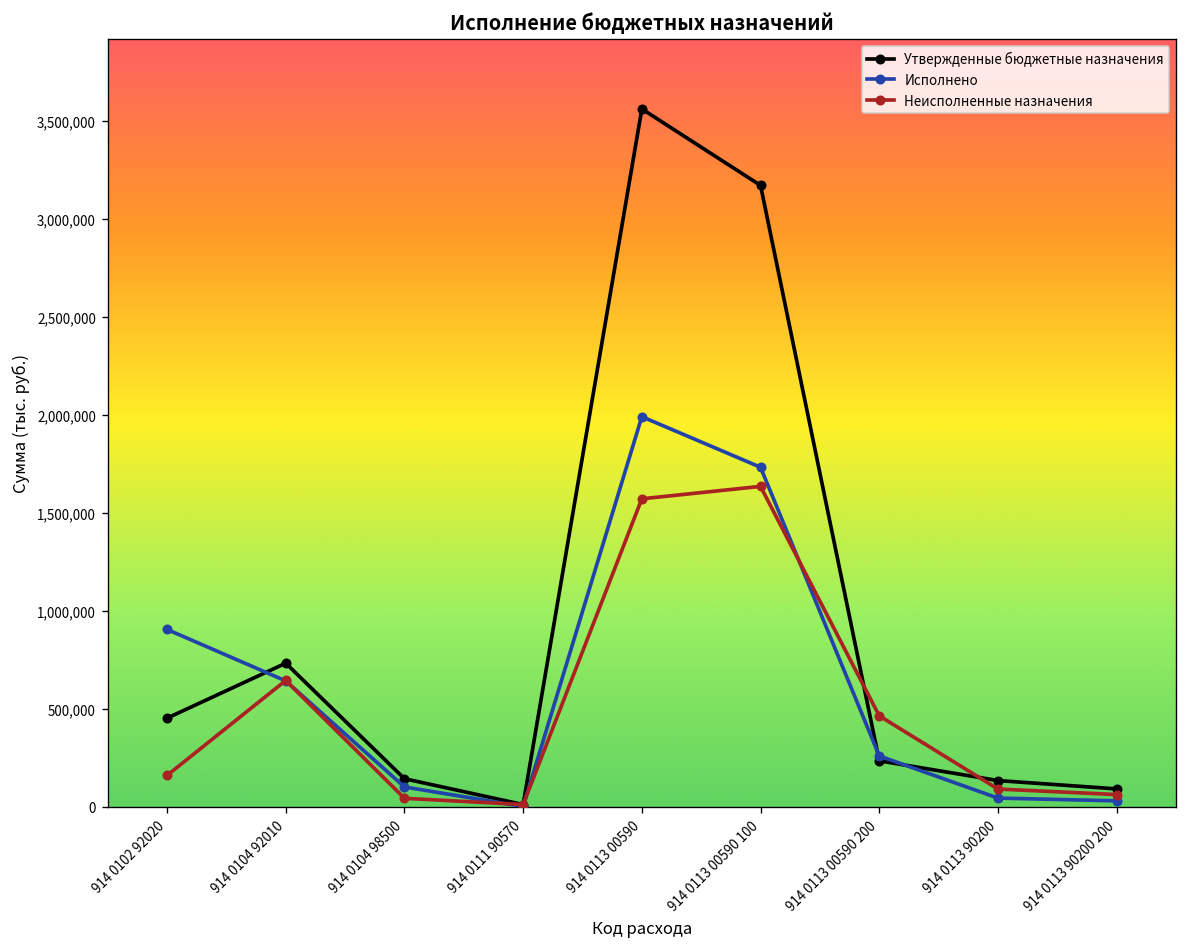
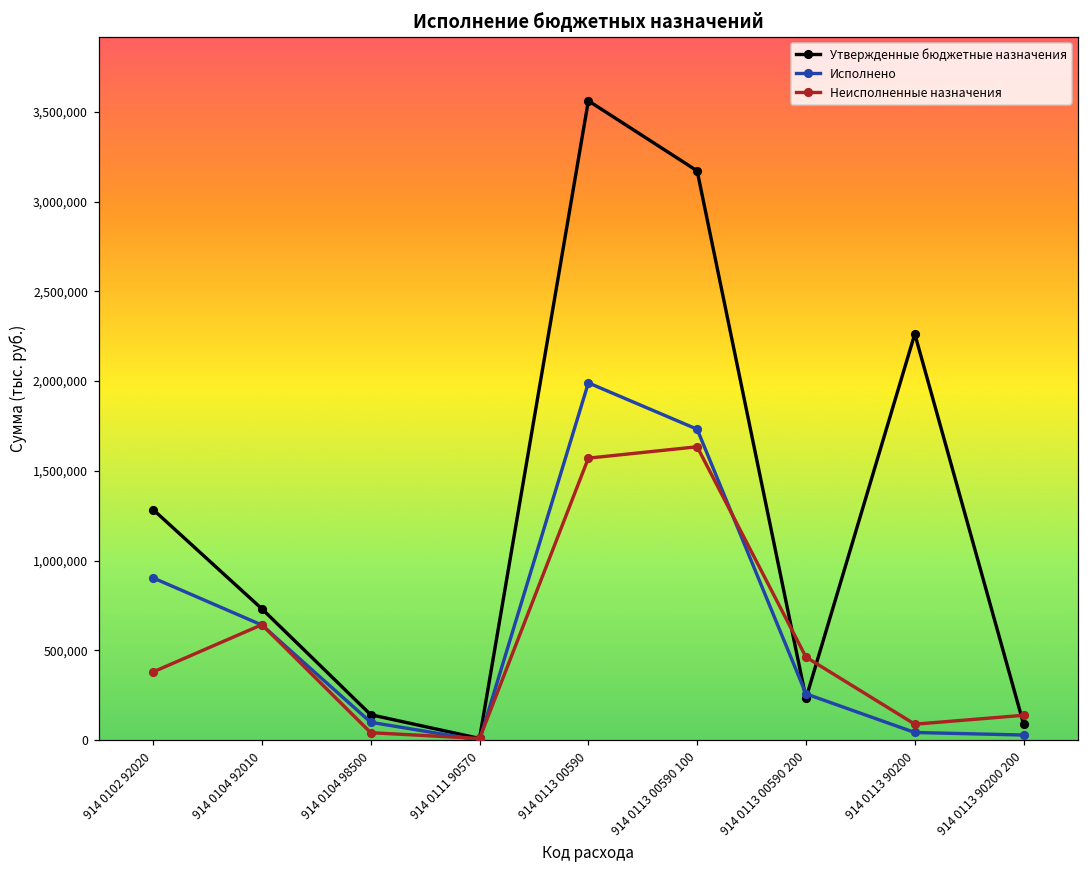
Утвержденные бюджетные назначения, 914 0102 92020: 450,000 -> 1,280,000
Неисполненные назначения, 914 0102 92020: 160,000 -> 380,000
Утвержденные бюджетные назначения, 914 0113 90200: 130,000 -> 2,260,000
Неисполненные назначения, 914 0113 90200 200: 60,000 -> 140,000
